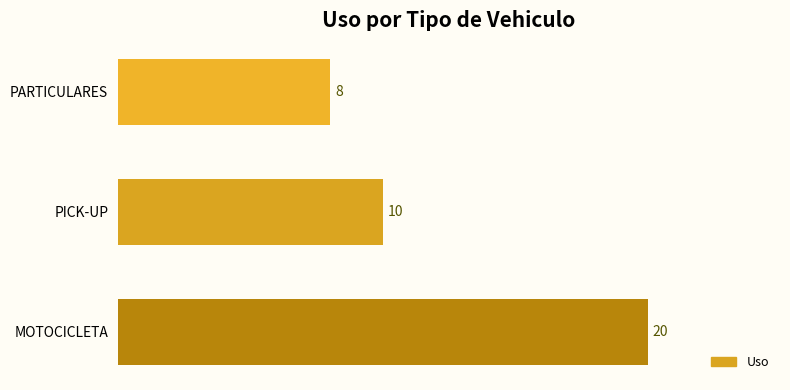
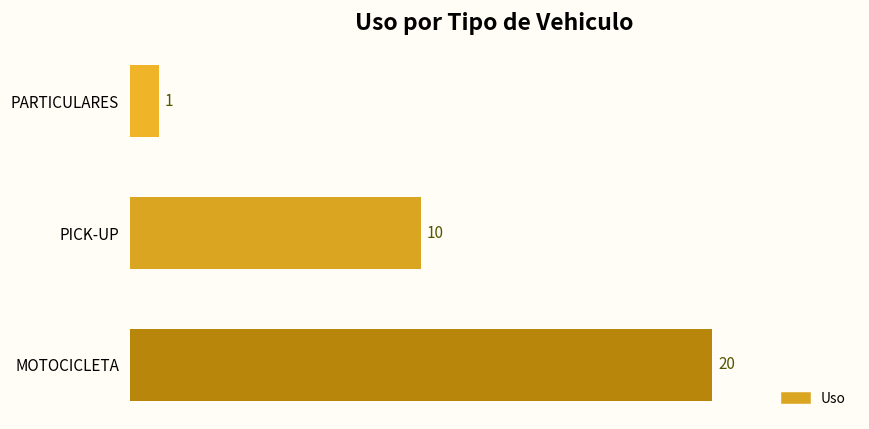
PARTICULARES: 8 -> 1
